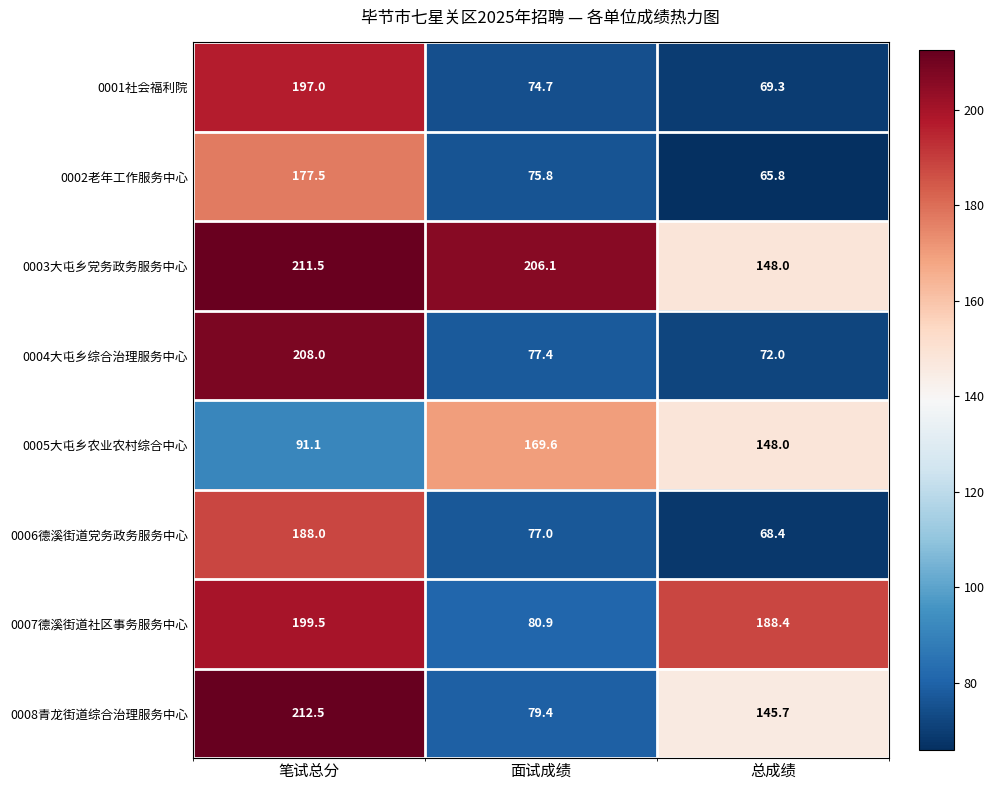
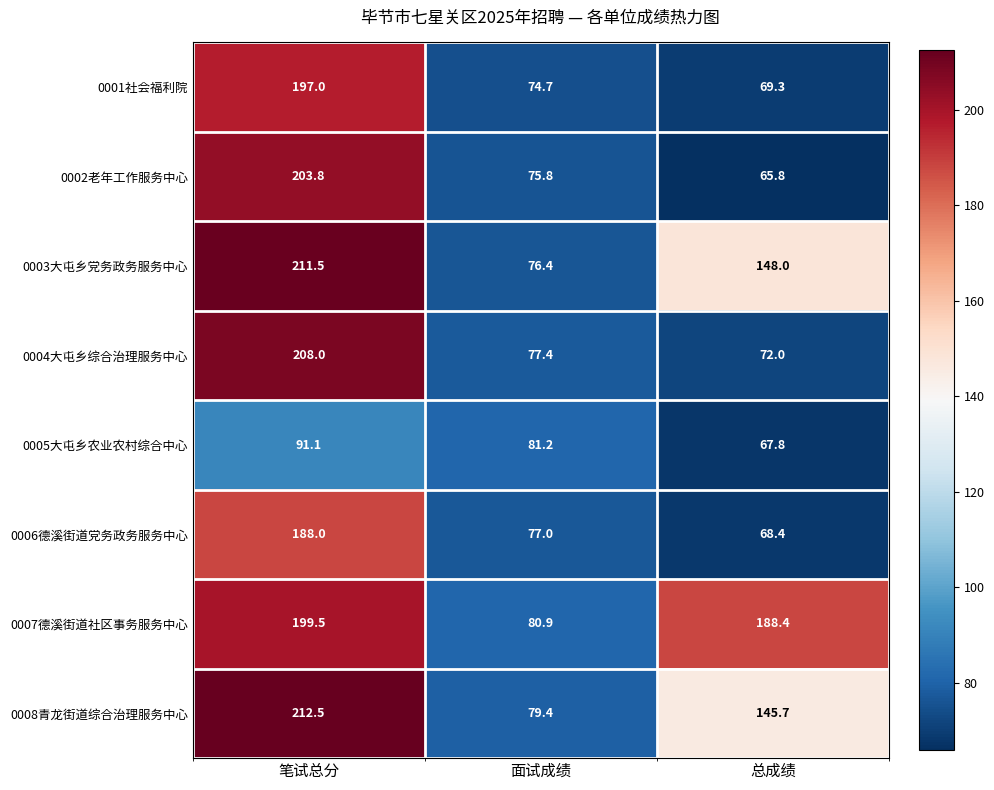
0002老年工作服务中心, 笔试总分: 177.5 -> 203.8
0003大屯乡党务政务服务中心, 面试成绩: 206.1 -> 76.4
0005大屯乡农业农村综合中心, 面试成绩: 169.6 -> 81.2
0005大屯乡农业农村综合中心, 总成绩: 148.0 -> 67.8
